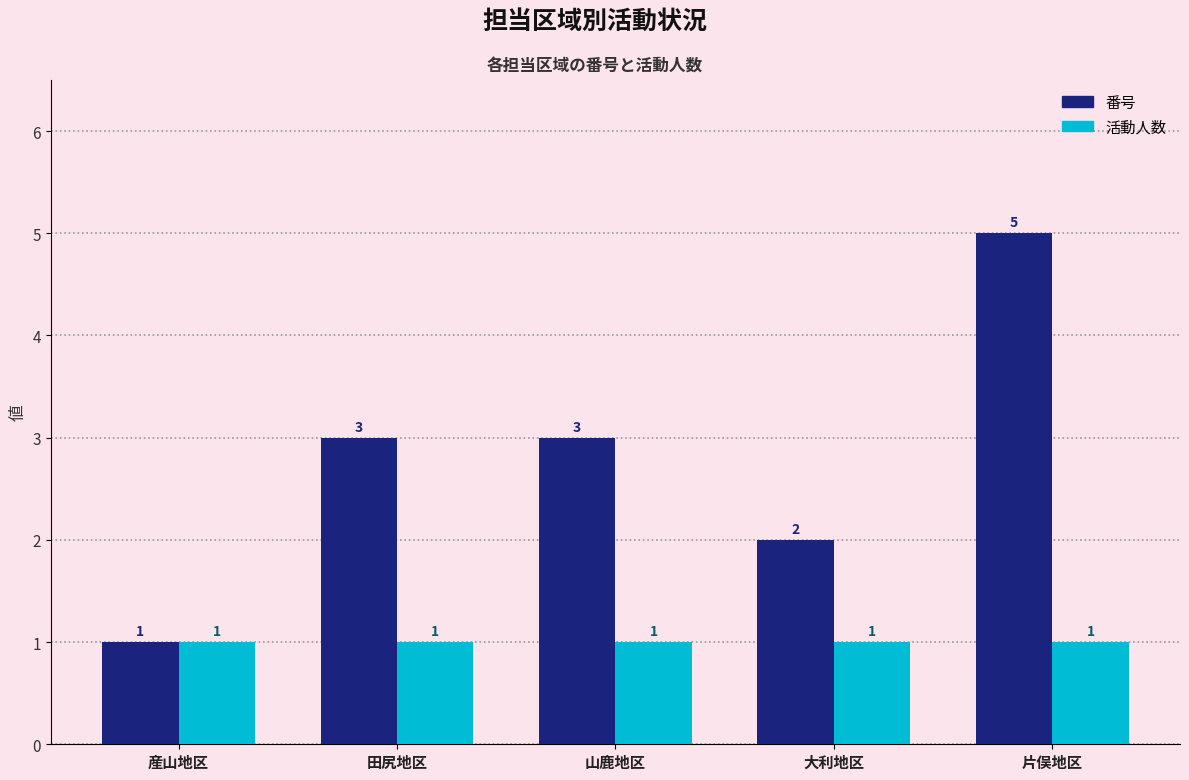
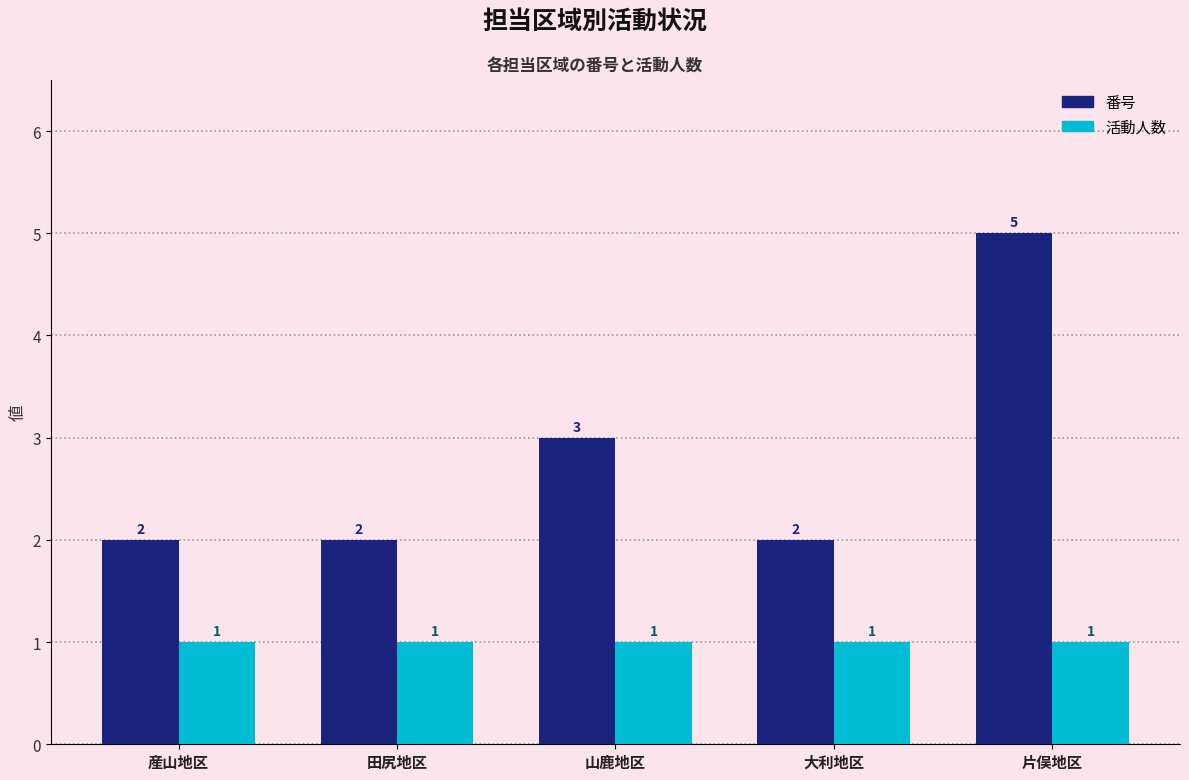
番号, 産山地区: 1 -> 2
番号, 田尻地区: 3 -> 2
